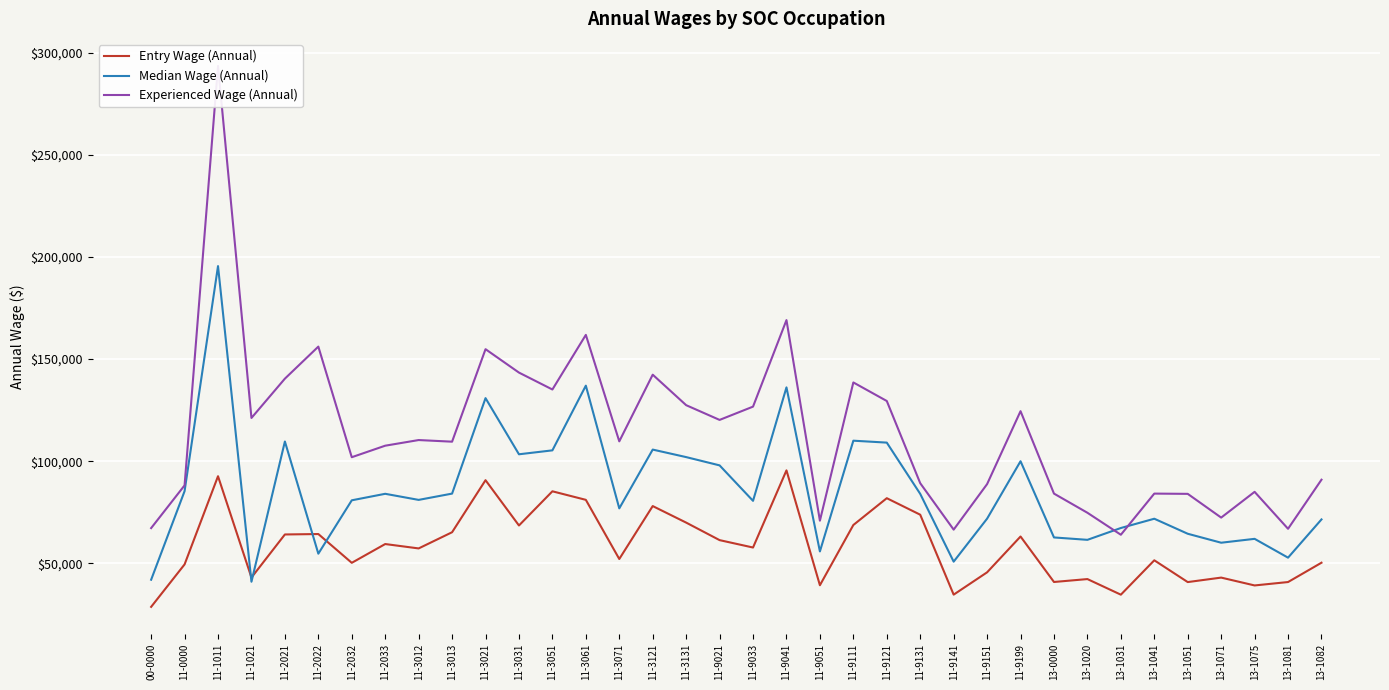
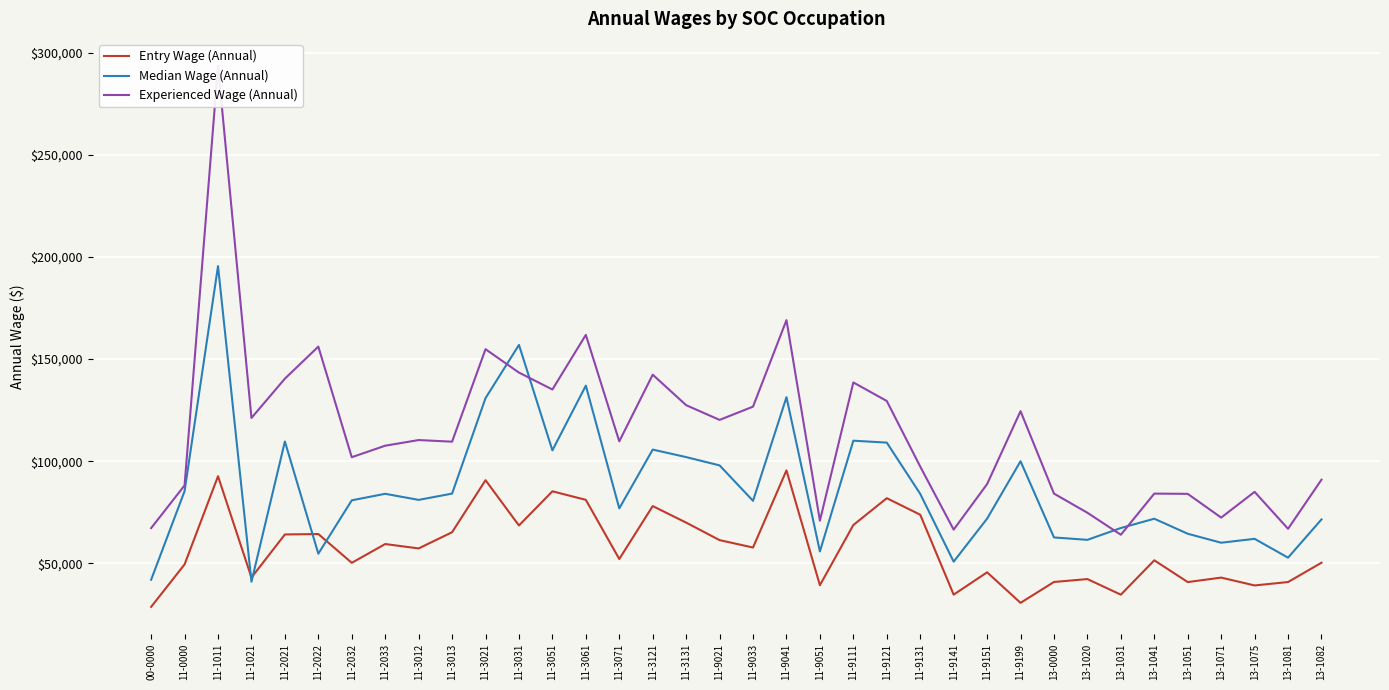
Median Wage (Annual), 11-3031: $103,000 -> $157,000
Median Wage (Annual), 11-9041: $136,000 -> $131,000
Experienced Wage (Annual), 11-9131: $89,000 -> $97,000
Entry Wage (Annual), 11-9199: $63,000 -> $31,000
